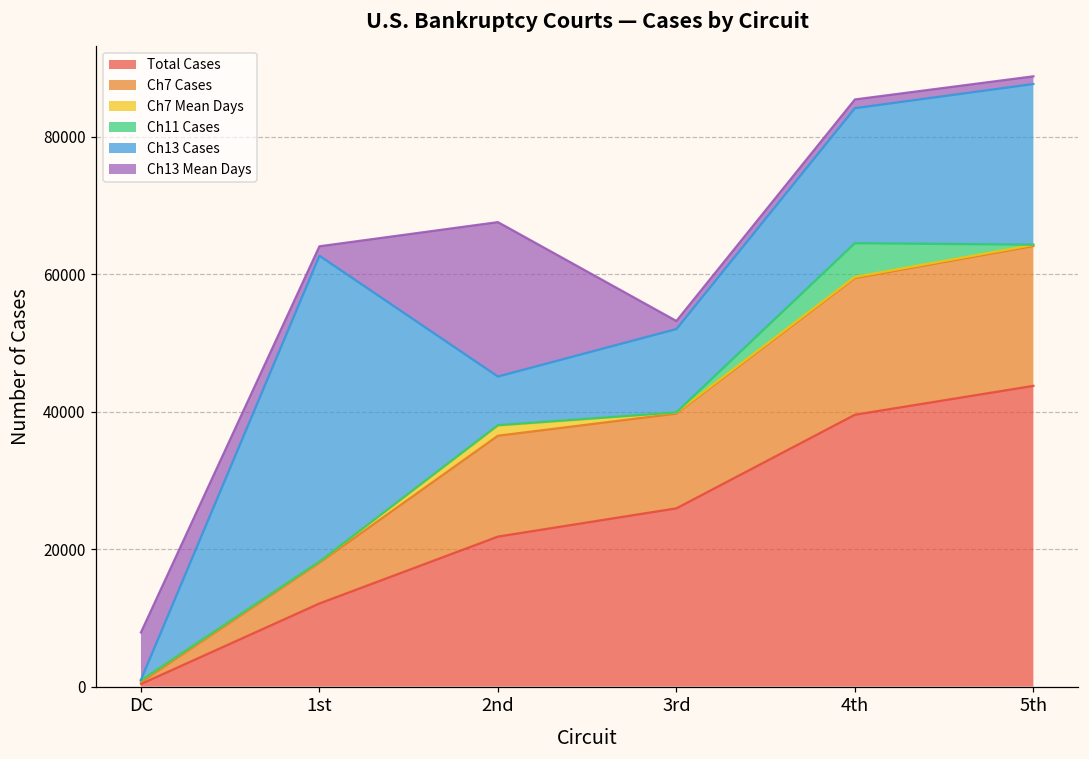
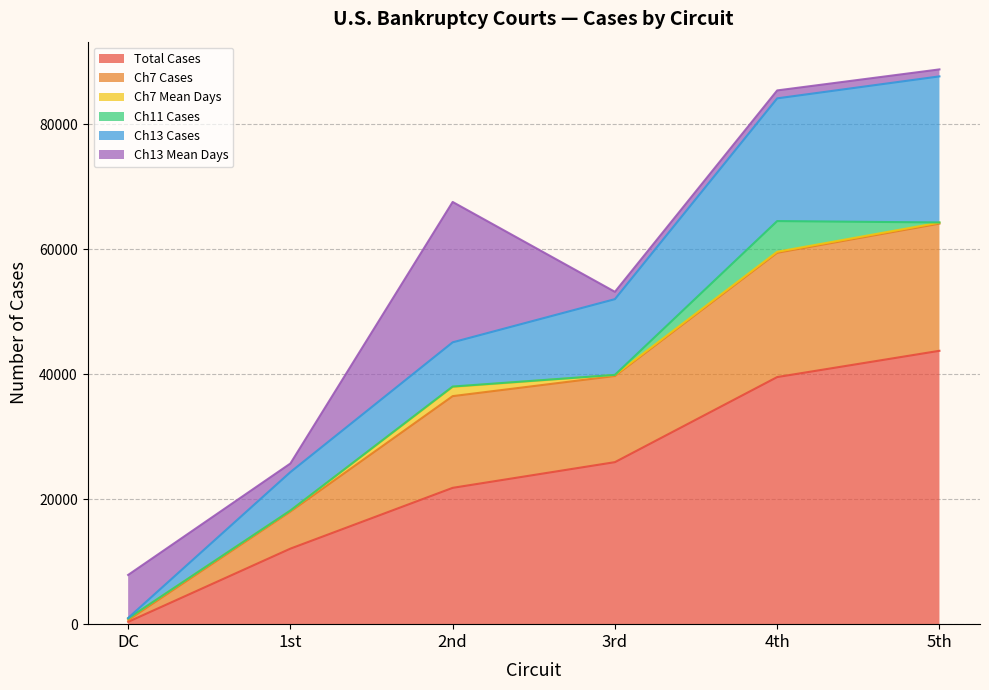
Ch13 Cases, 1st: 45000 -> 6000
